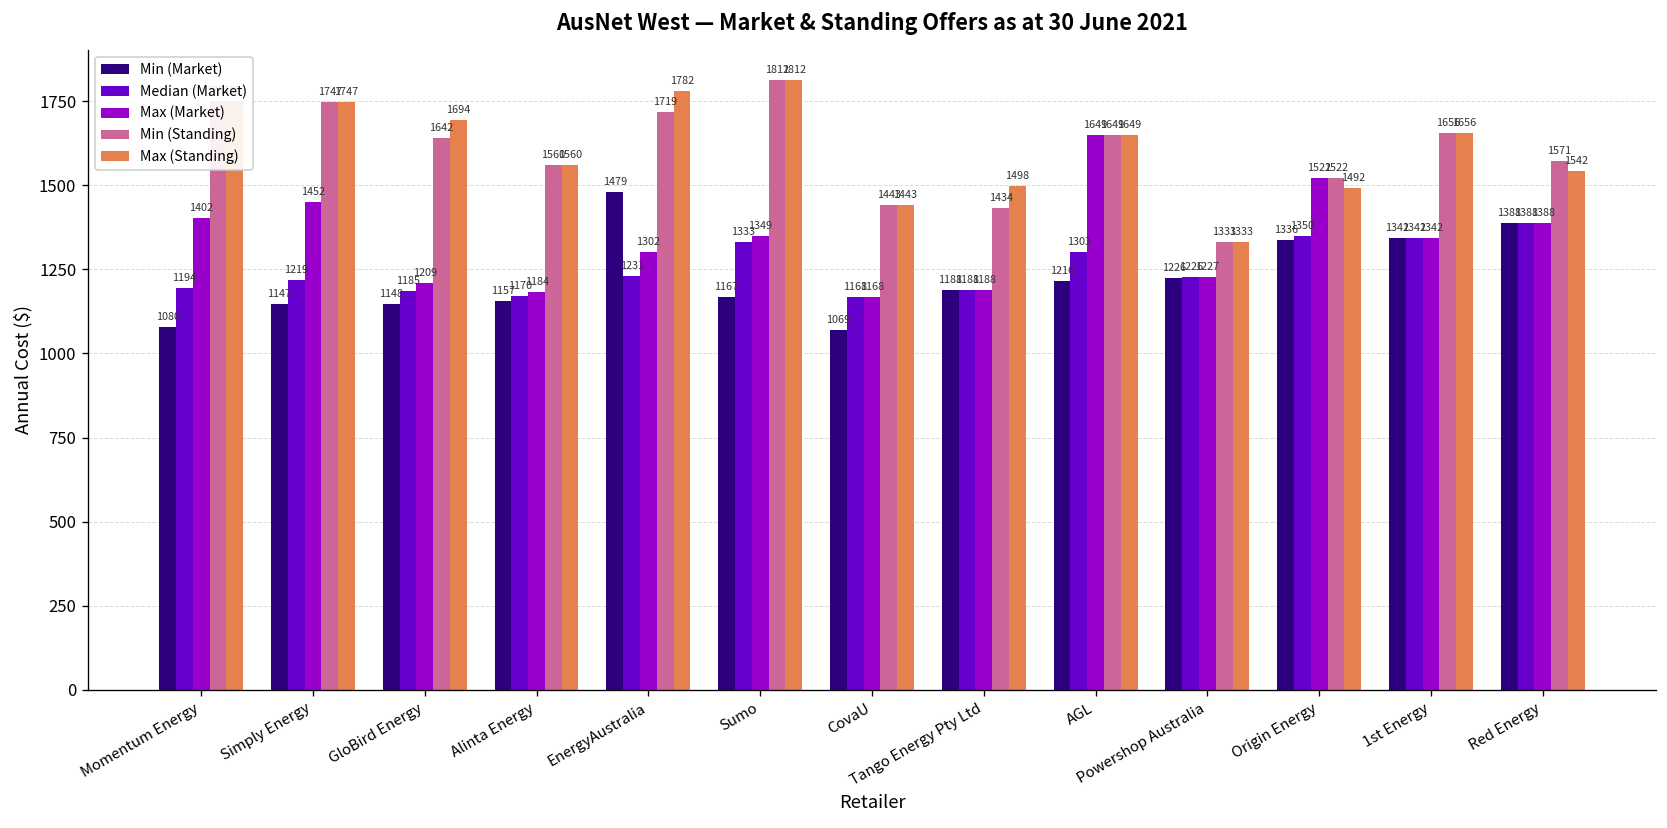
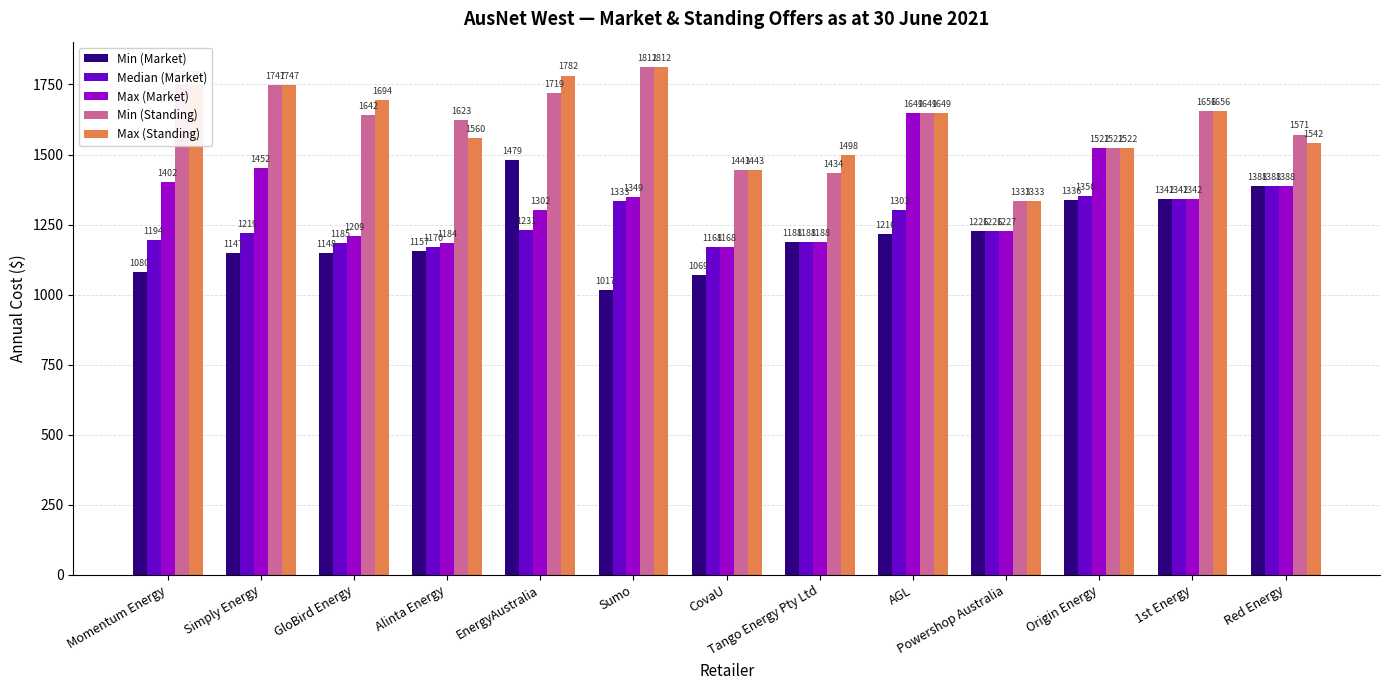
Min (Standing), Alinta Energy: 1560 -> 1623
Min (Market), Sumo: 1167 -> 1017
Max (Standing), Origin Energy: 1492 -> 1522
